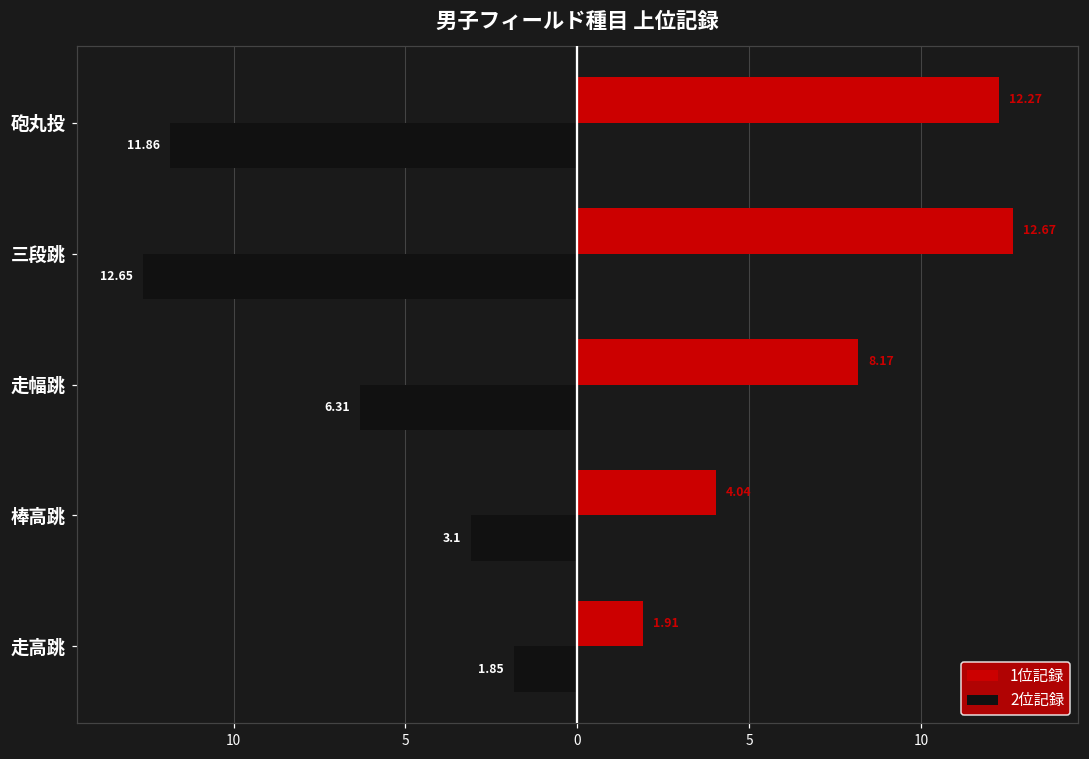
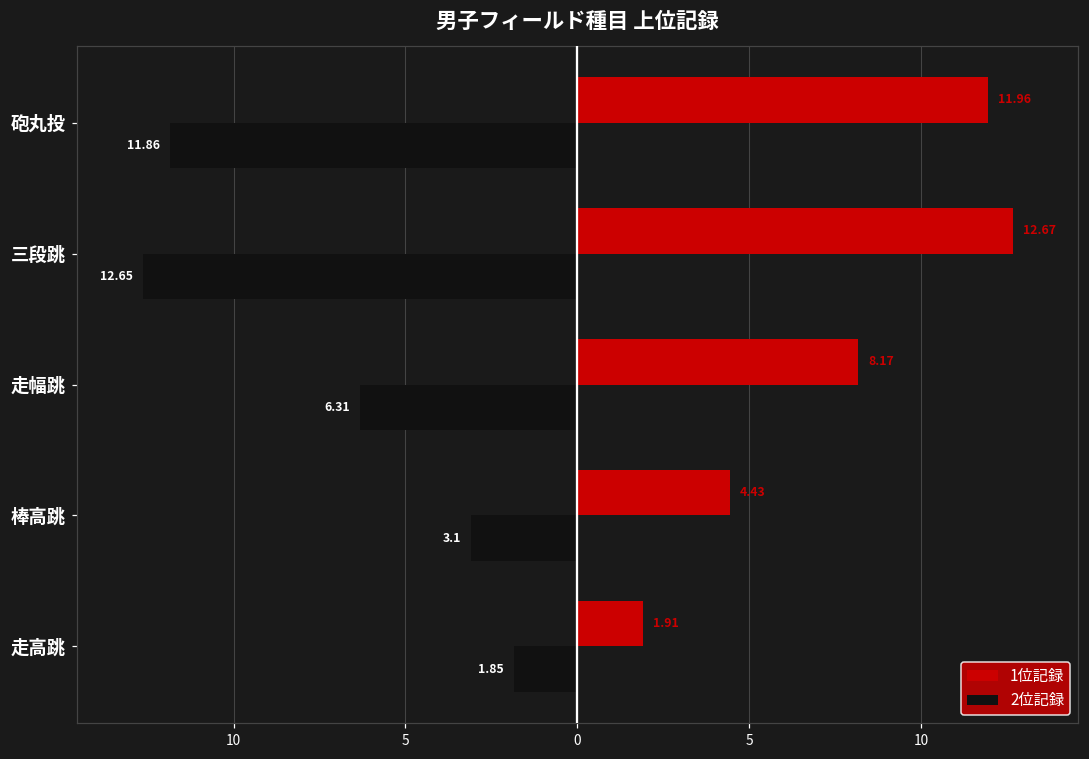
1位記録, 砲丸投: 12.27 -> 11.96
1位記録, 棒高跳: 4.04 -> 4.43
